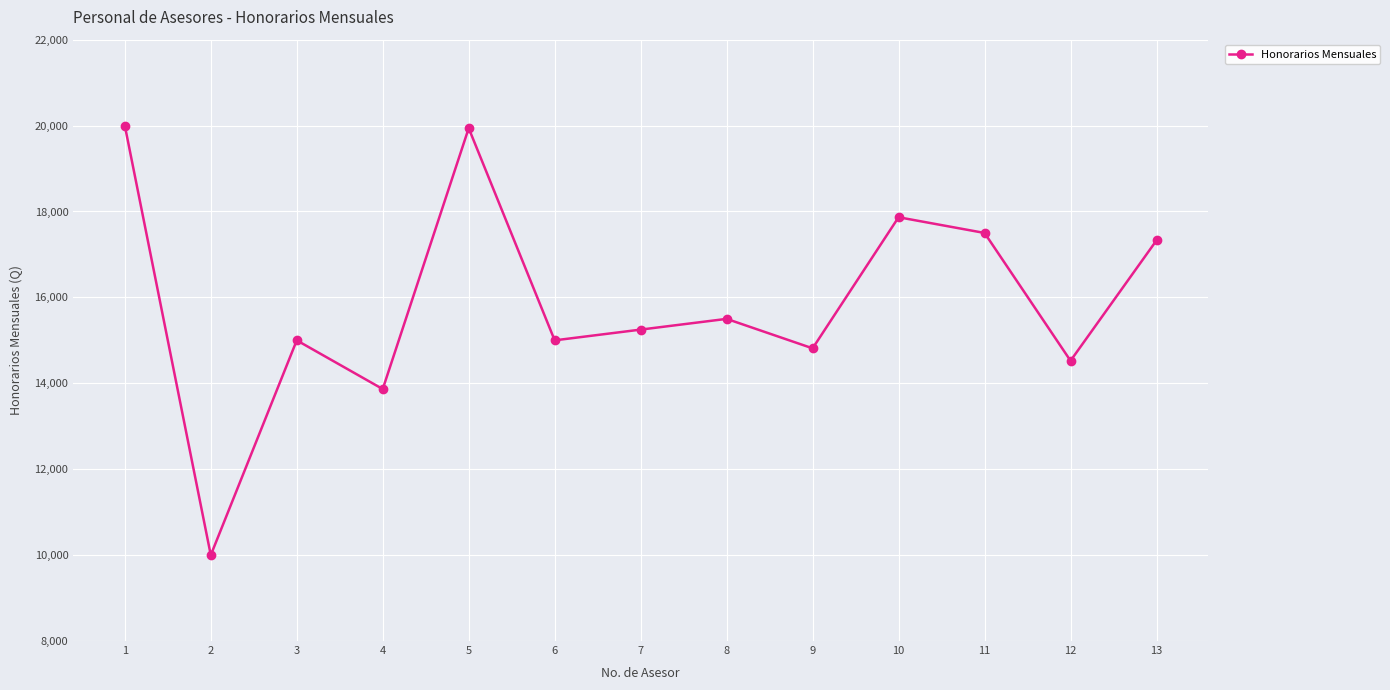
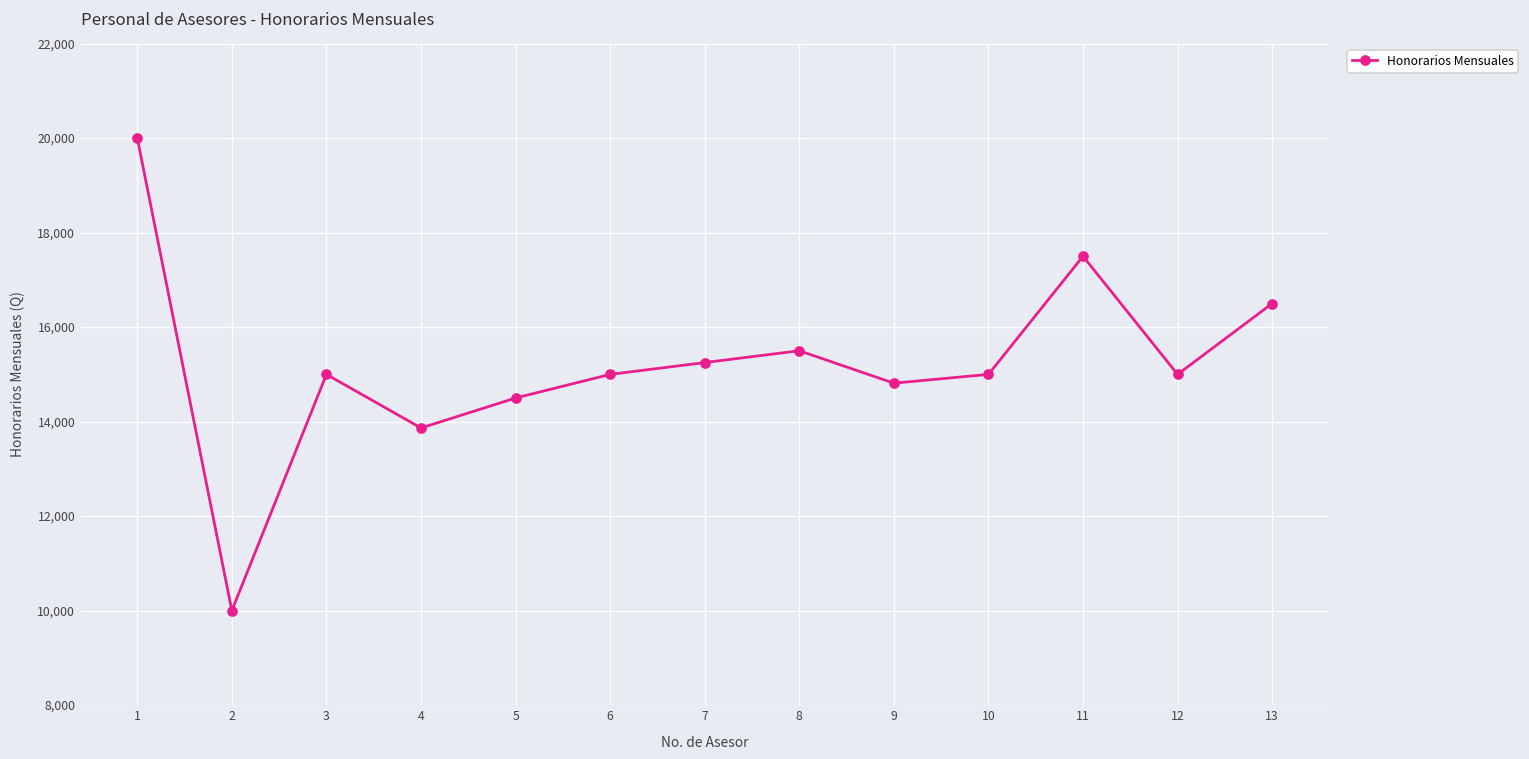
5: 19,900 -> 14,500
10: 17,900 -> 15,000
12: 14,500 -> 15,000
13: 17,300 -> 16,500
